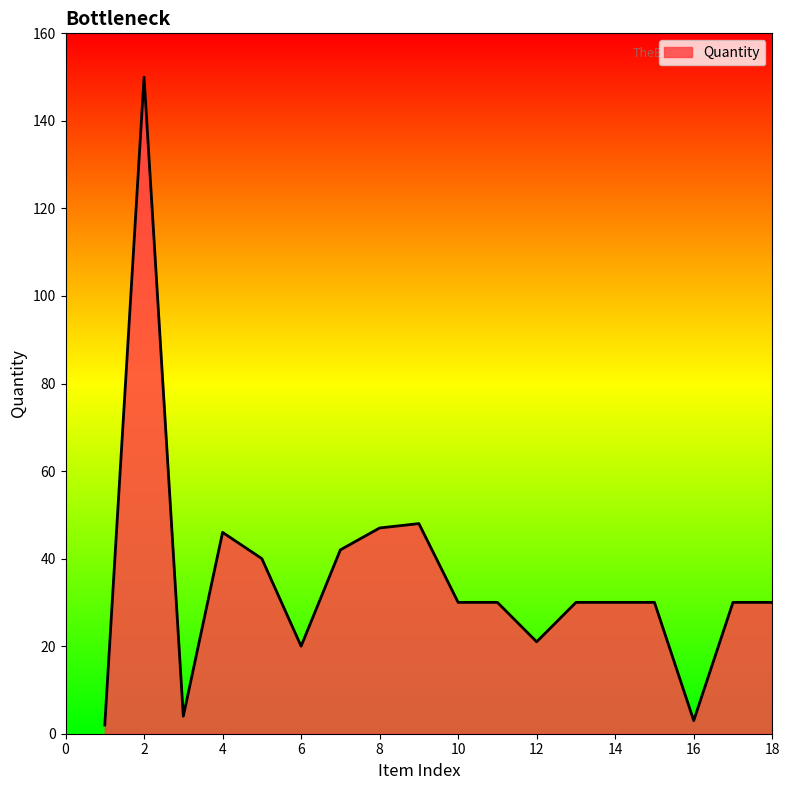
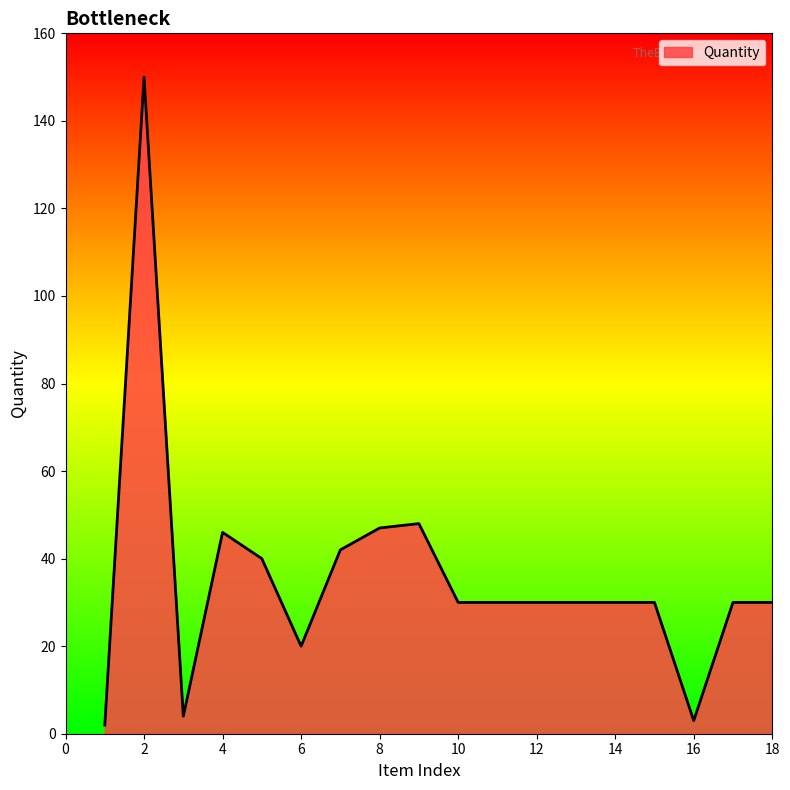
12: 21 -> 30
